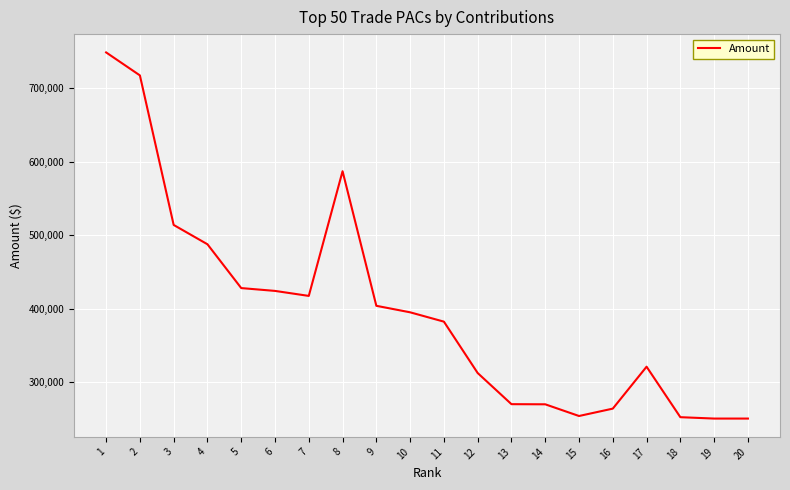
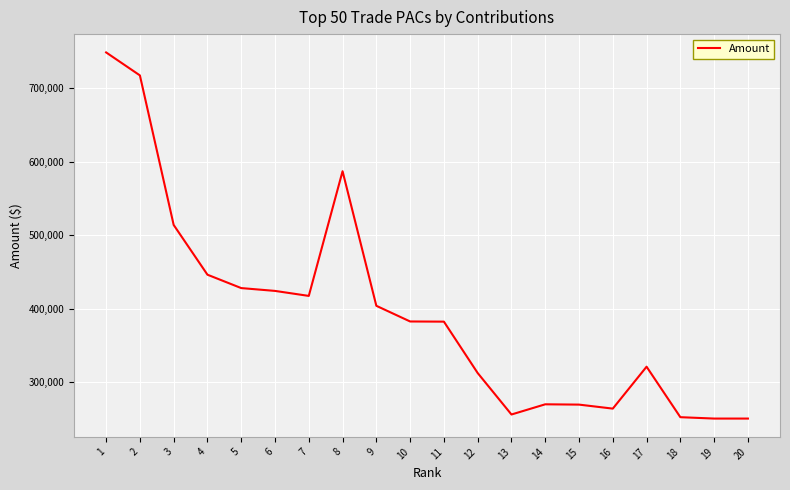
4: 490,000 -> 450,000
10: 400,000 -> 380,000
13: 270,000 -> 260,000
15: 250,000 -> 270,000
